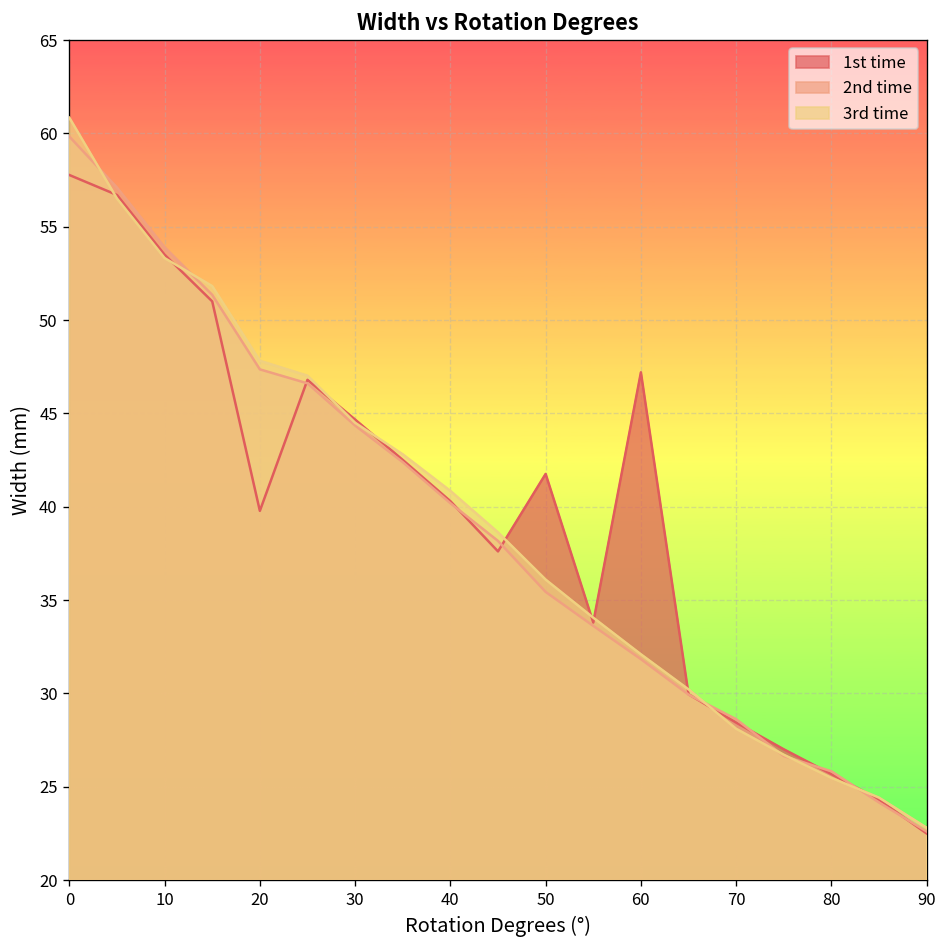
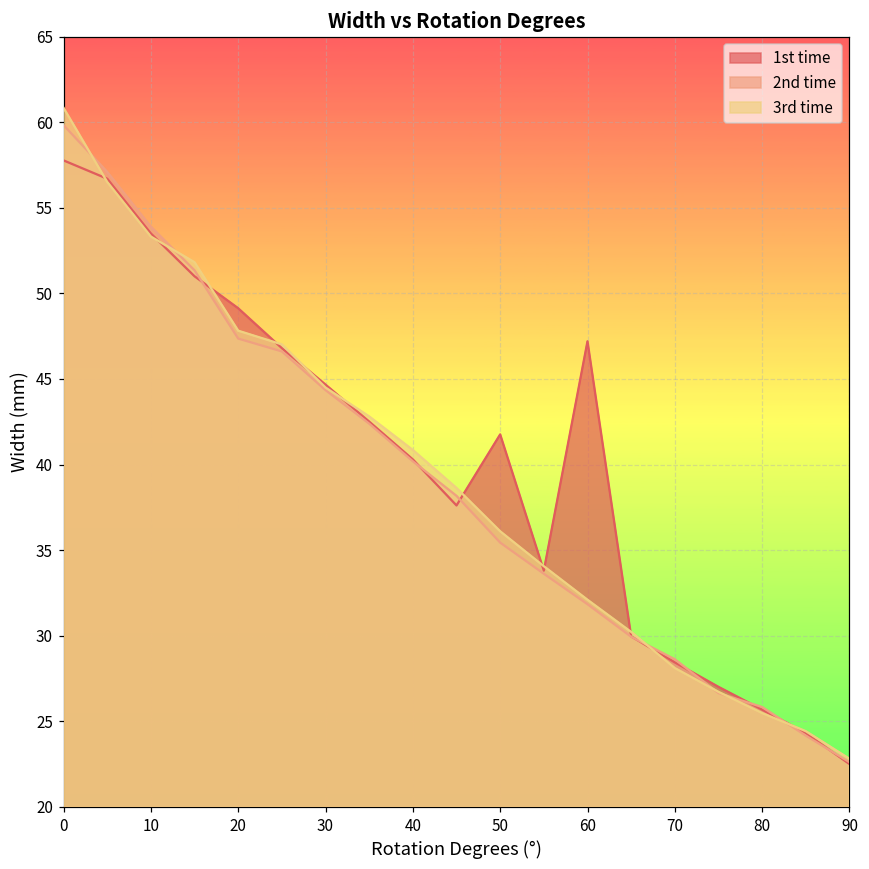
1st time, 20: 39.8 -> 49.1
